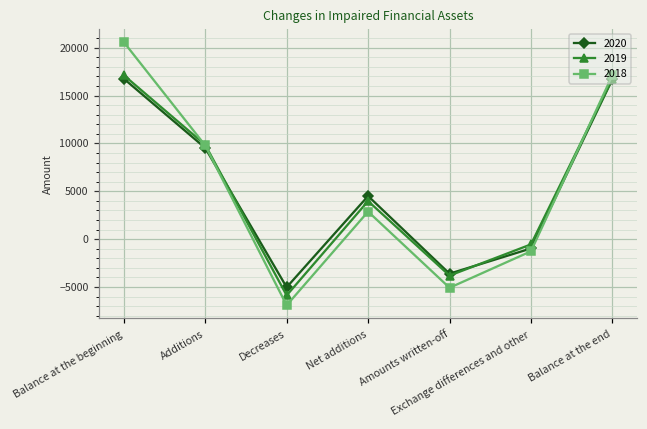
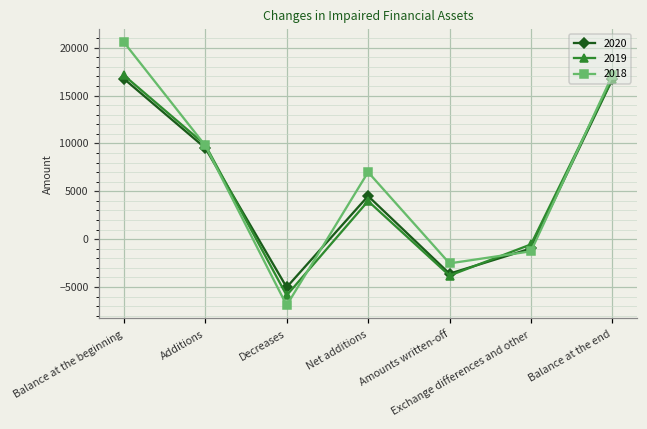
2018, Net additions: 3000 -> 7000
2018, Amounts written-off: -5000 -> -3000
